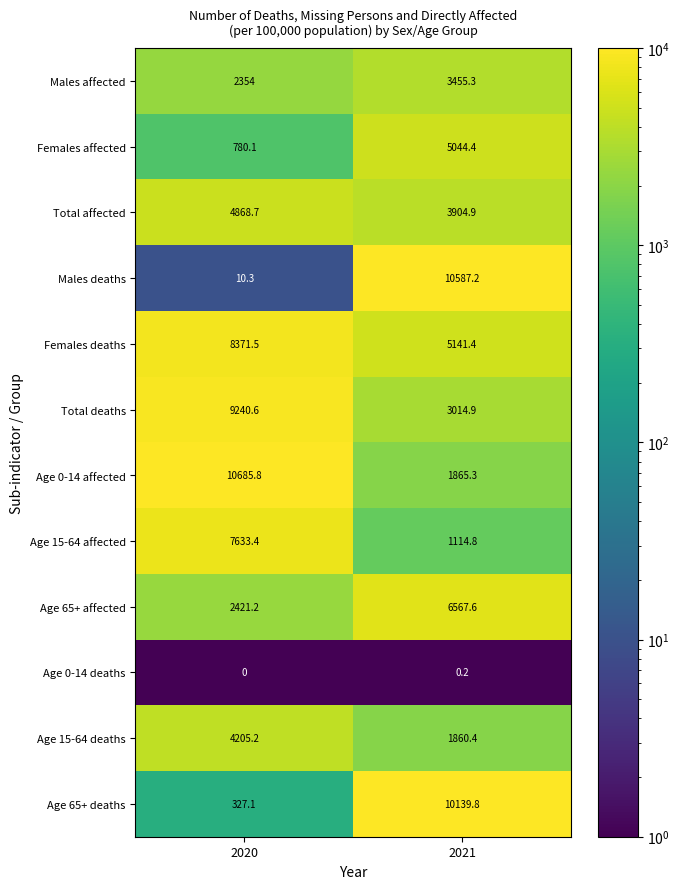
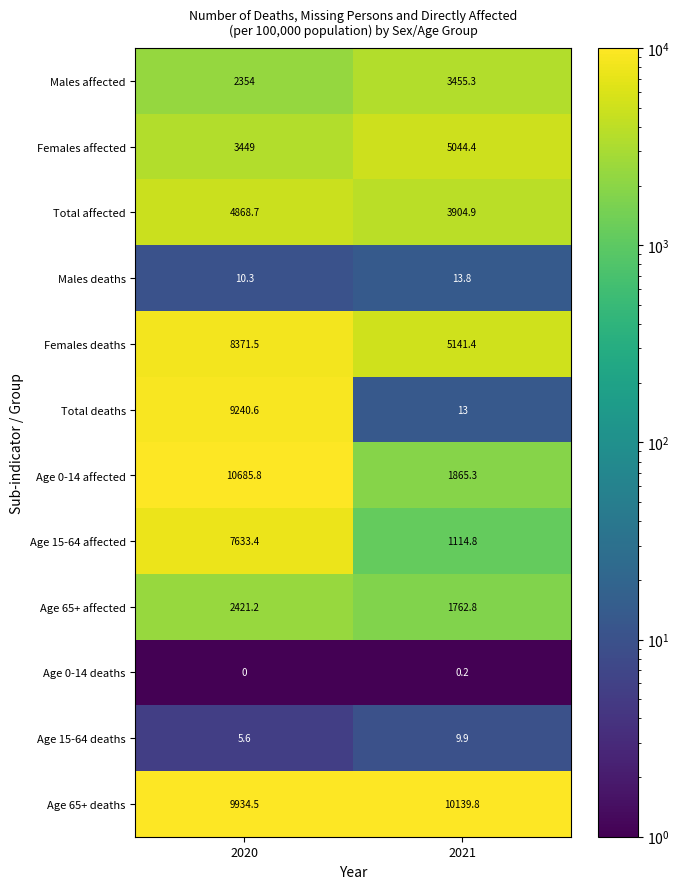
Females affected, 2020: 780.1 -> 3449
Males deaths, 2021: 10587.2 -> 13.8
Total deaths, 2021: 3014.9 -> 13
Age 65+ affected, 2021: 6567.6 -> 1762.8
Age 15-64 deaths, 2020: 4205.2 -> 5.6
Age 15-64 deaths, 2021: 1860.4 -> 9.9
Age 65+ deaths, 2020: 327.1 -> 9934.5
